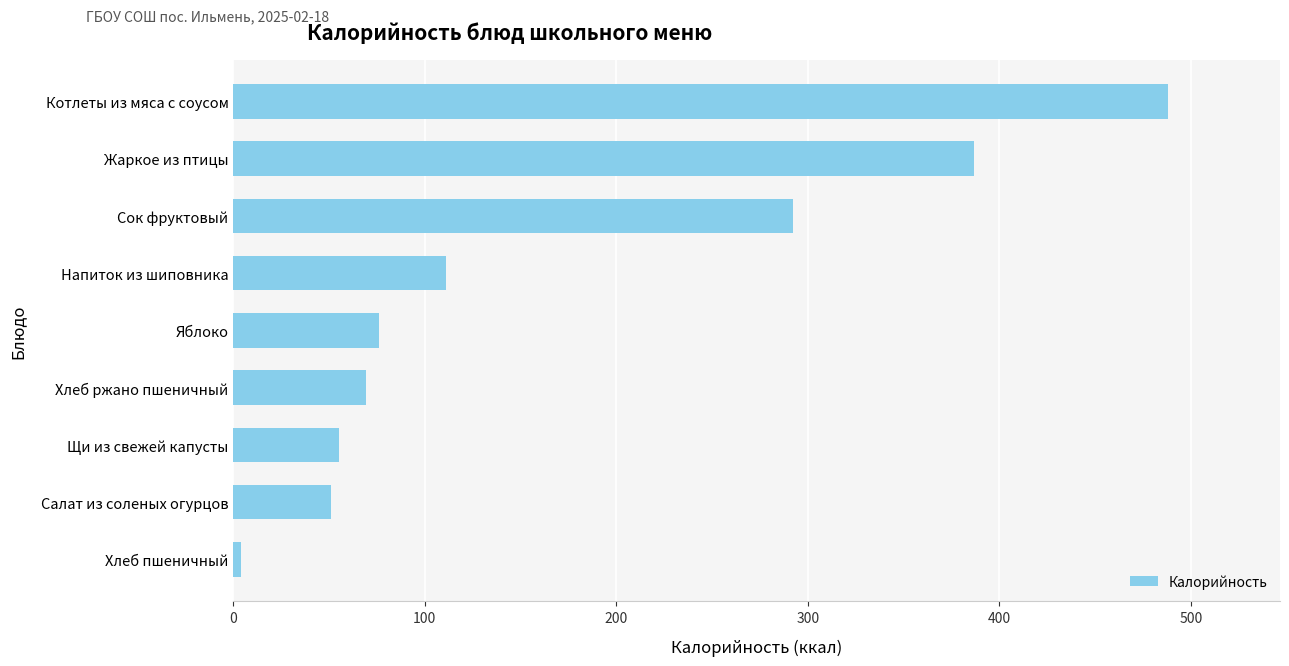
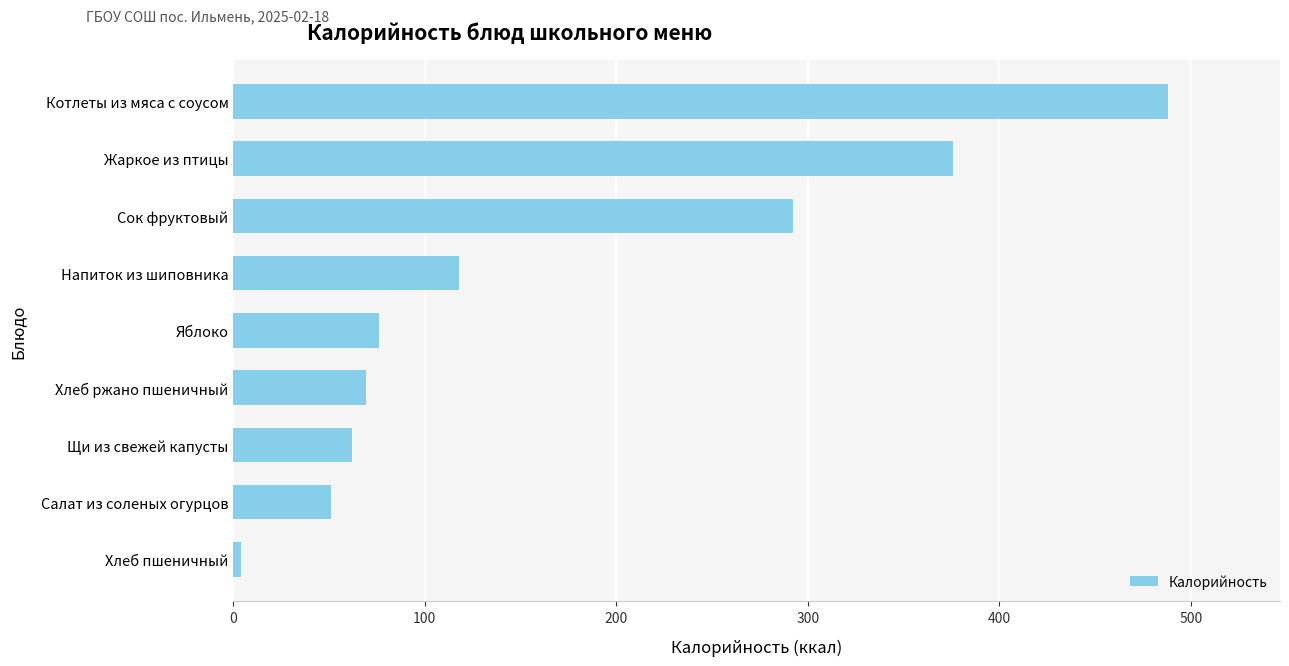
Жаркое из птицы: 387 -> 376
Напиток из шиповника: 111 -> 118
Щи из свежей капусты: 55 -> 62
